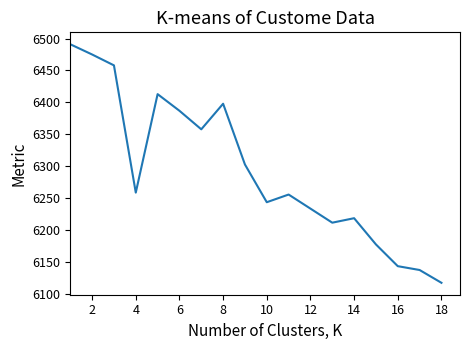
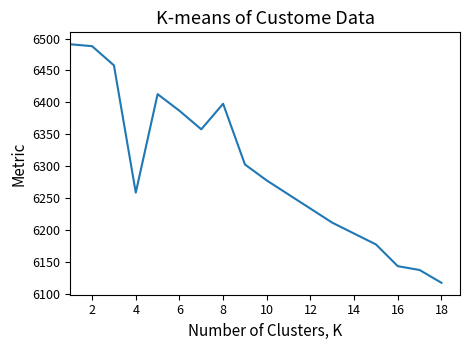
2: 6480 -> 6490
10: 6240 -> 6280
14: 6220 -> 6200
